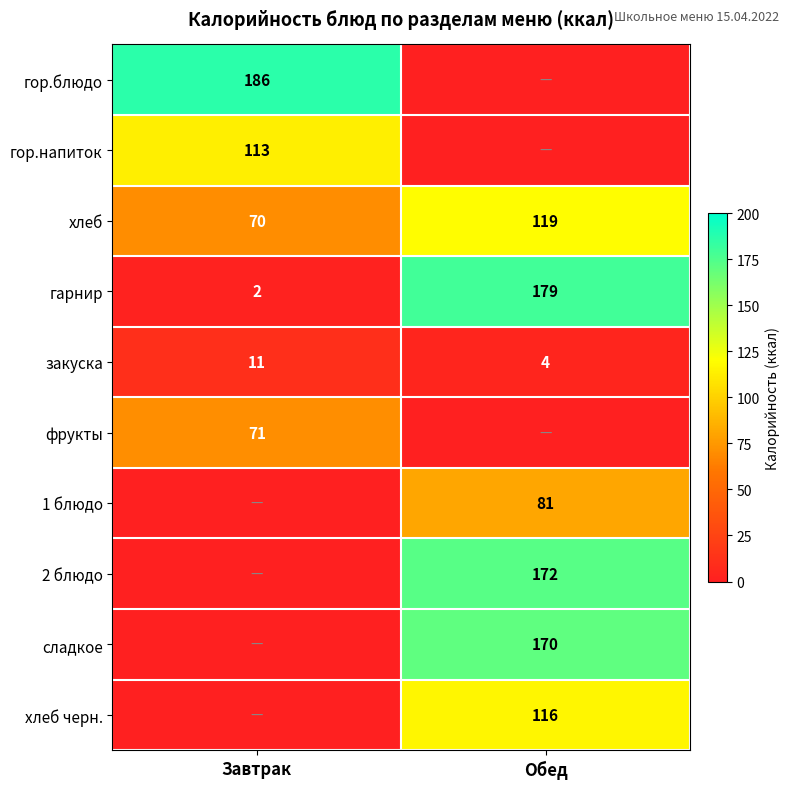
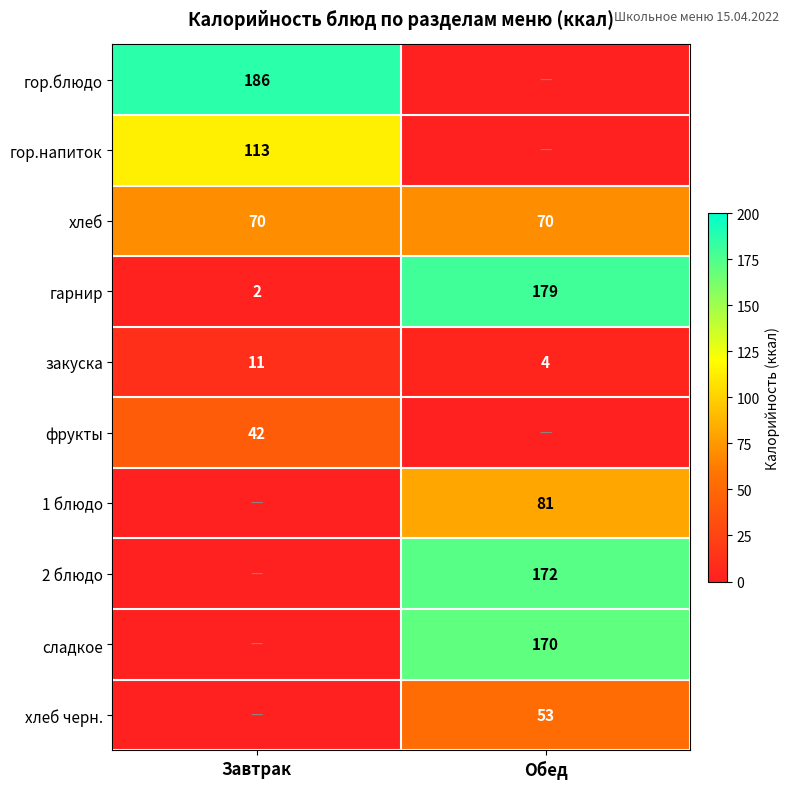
хлеб, Обед: 119 -> 70
фрукты, Завтрак: 71 -> 42
хлеб черн., Обед: 116 -> 53
